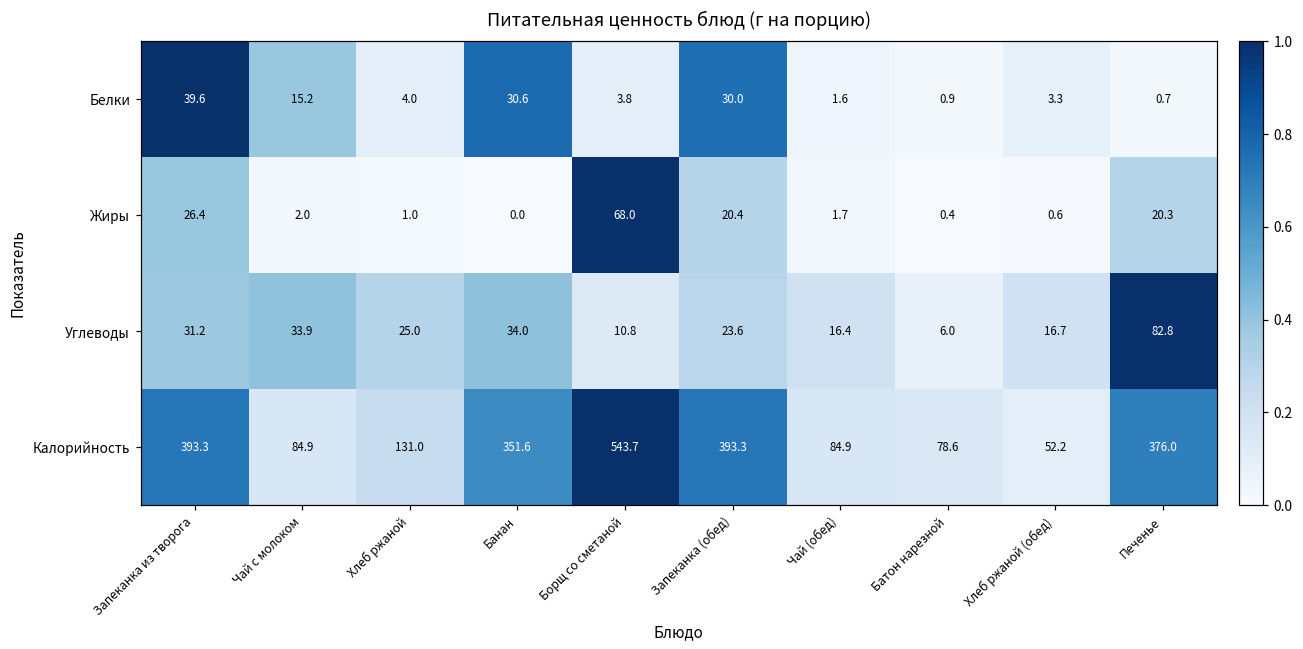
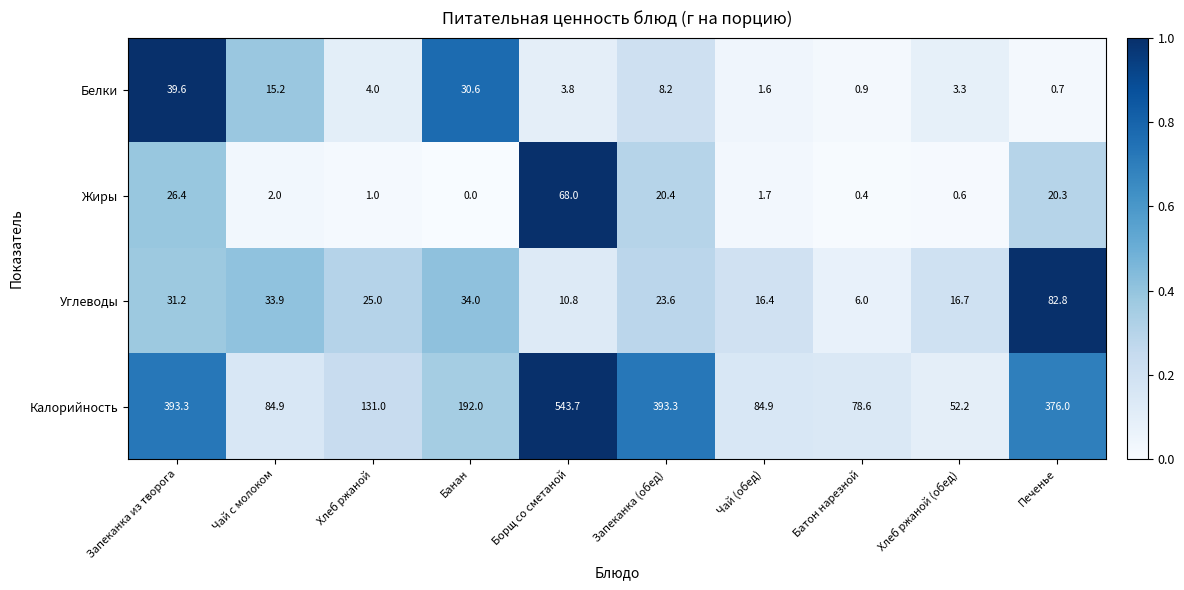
Белки, Запеканка (обед): 30.0 -> 8.2
Калорийность, Банан: 351.6 -> 192.0
